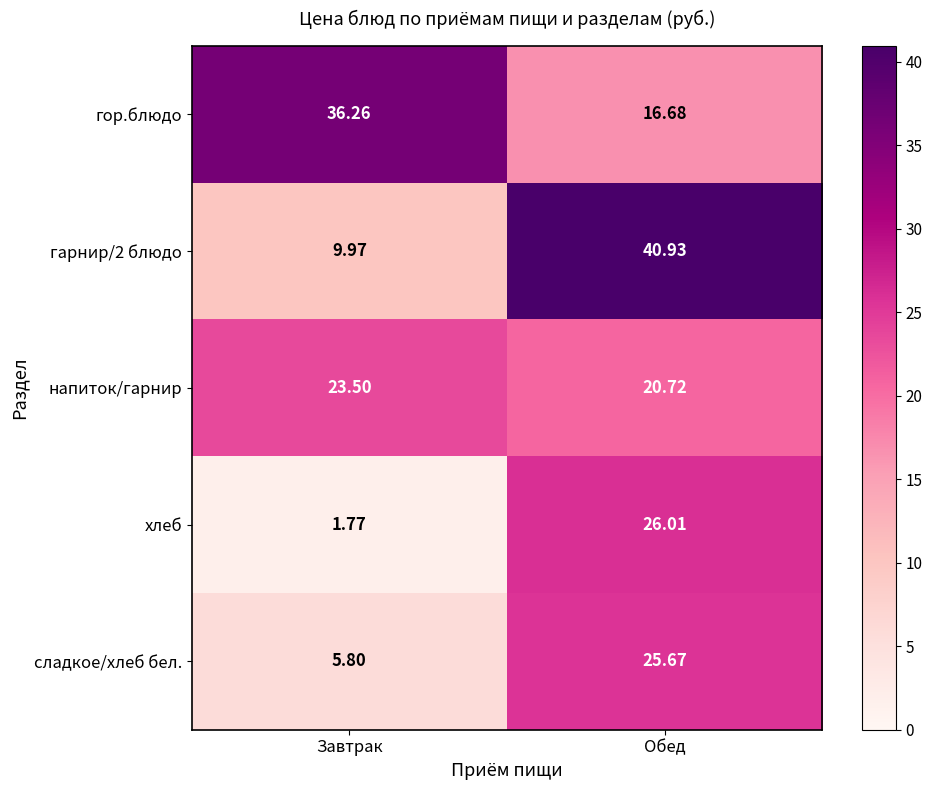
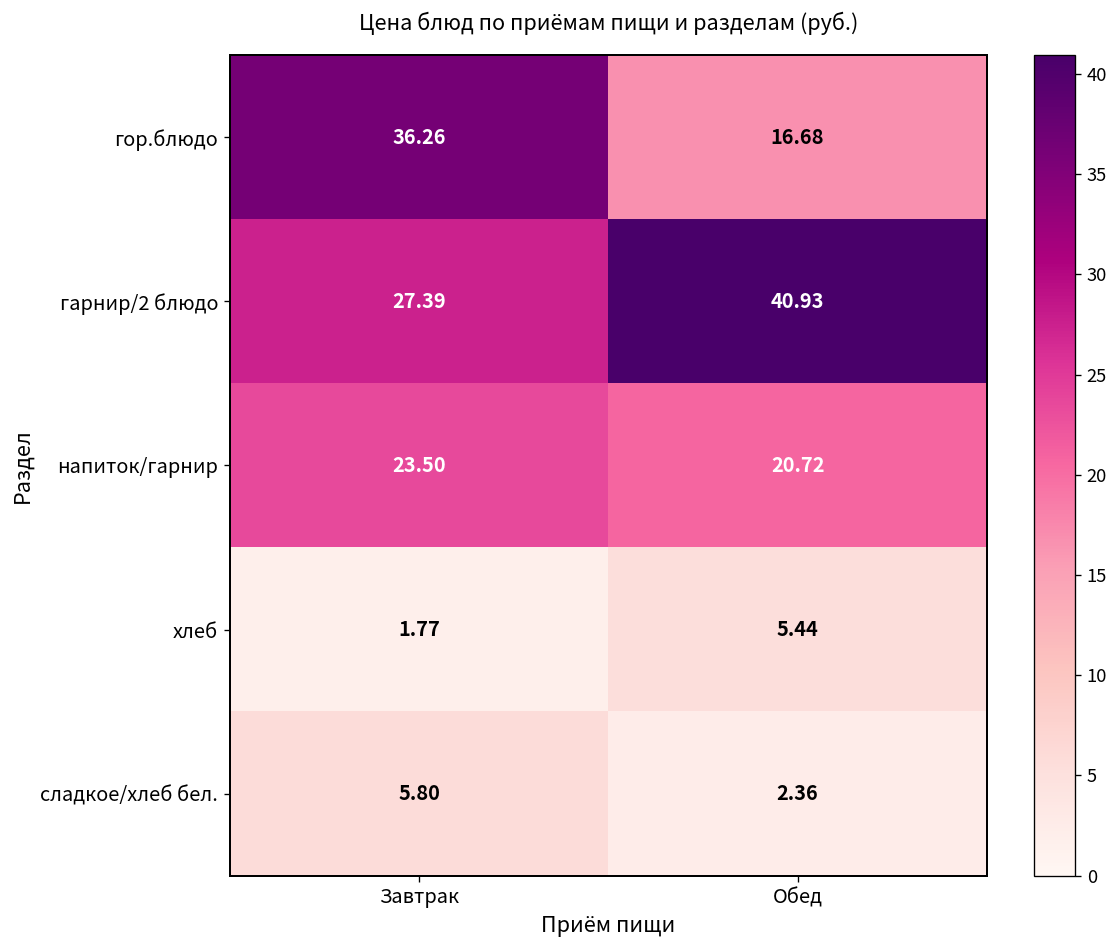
гарнир/2 блюдо, Завтрак: 9.97 -> 27.39
хлеб, Обед: 26.01 -> 5.44
сладкое/хлеб бел., Обед: 25.67 -> 2.36
